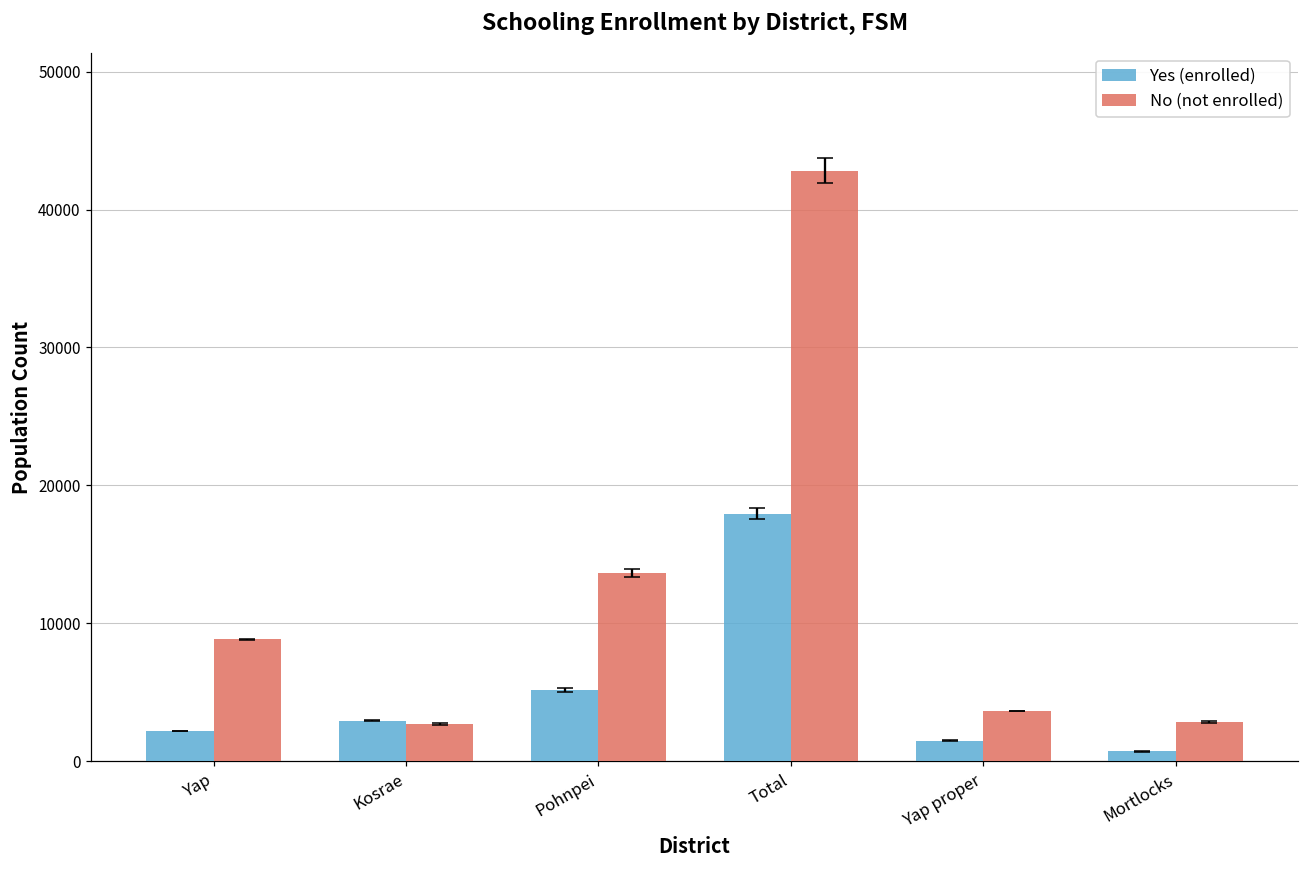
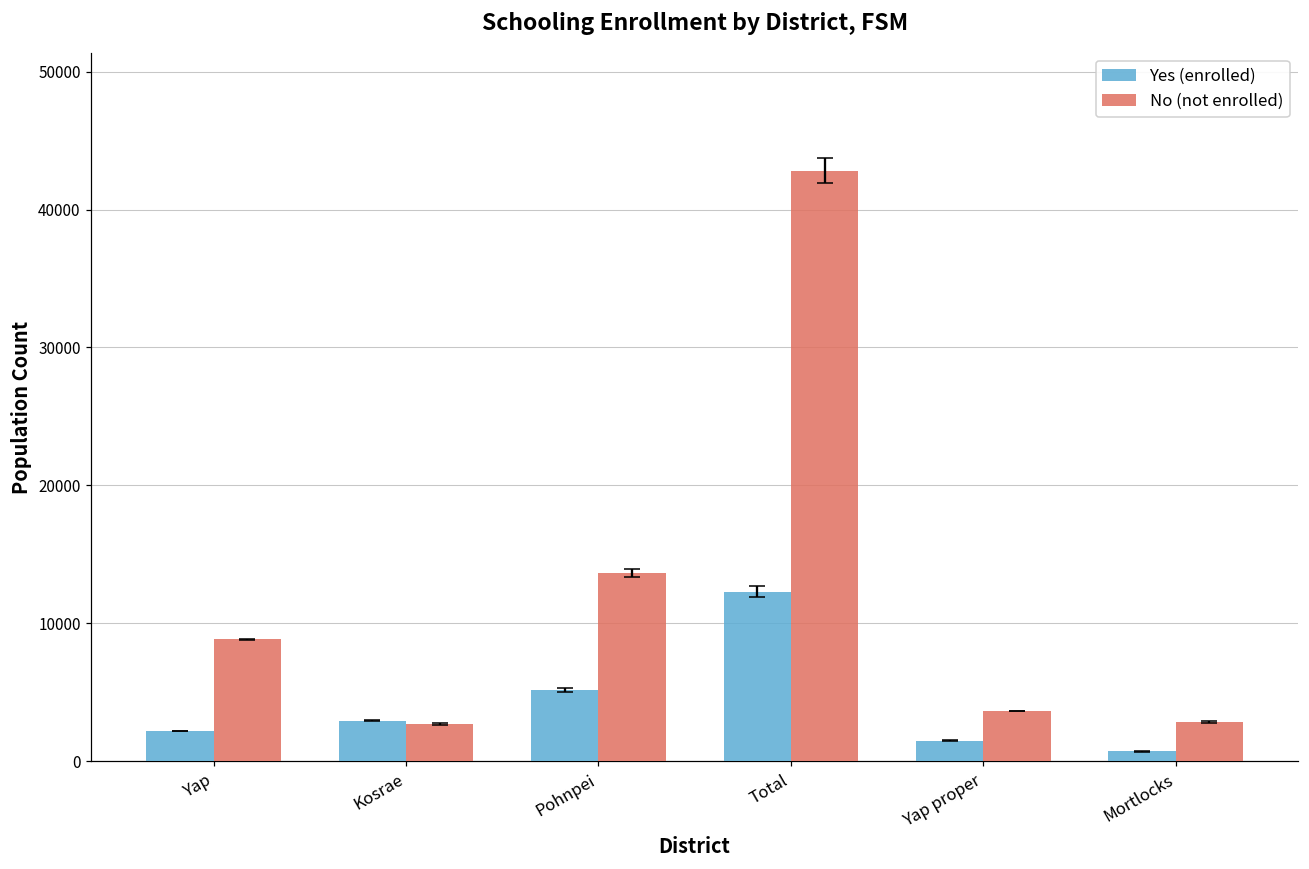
Yes (enrolled), Total: 18000 -> 12300
